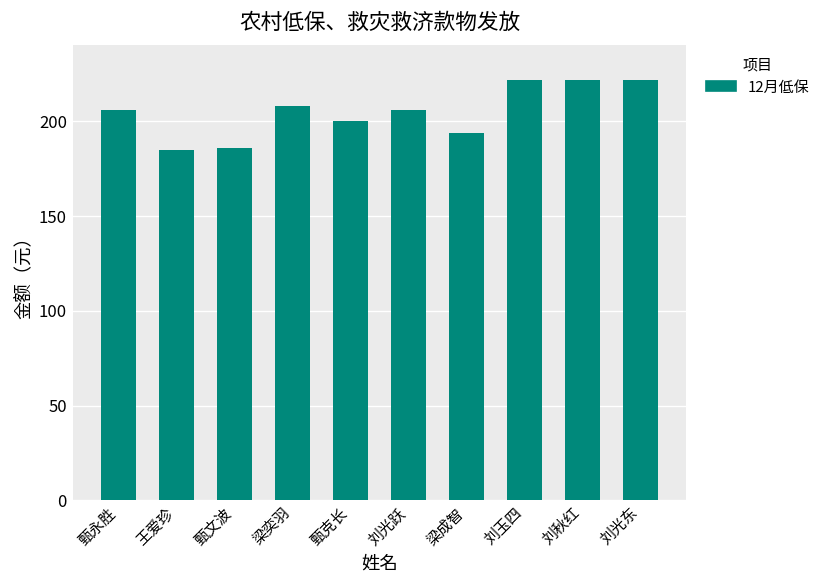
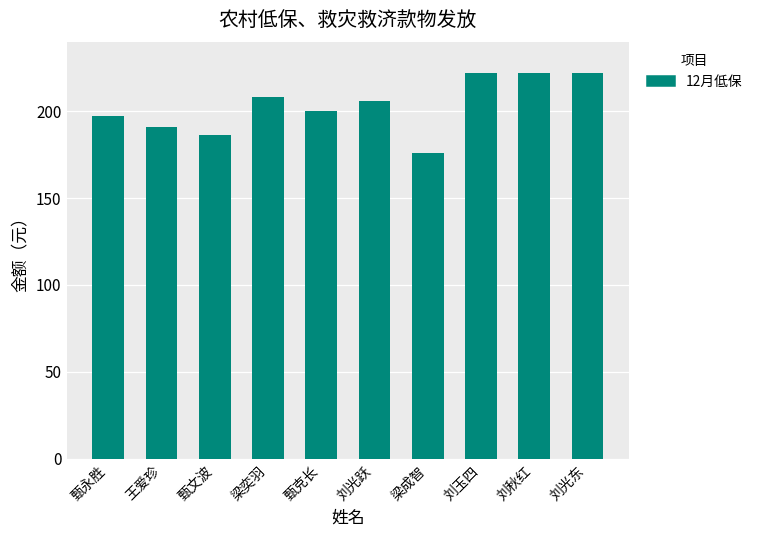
甄永胜: 206 -> 197
王爱珍: 185 -> 191
梁成智: 194 -> 176
